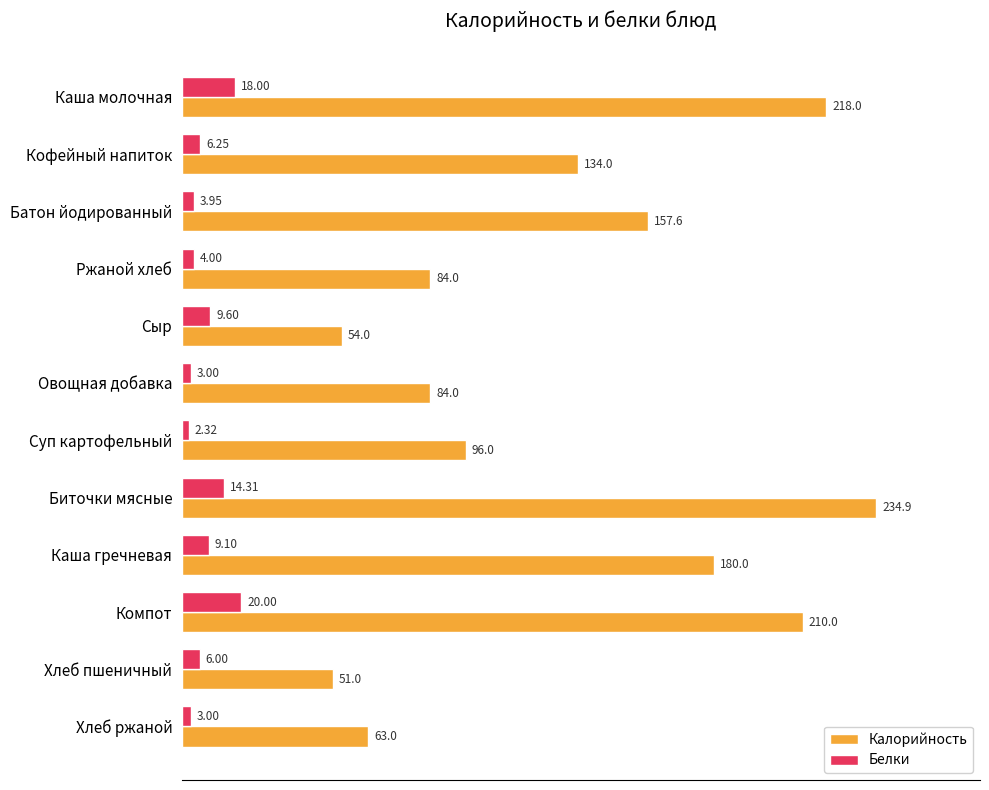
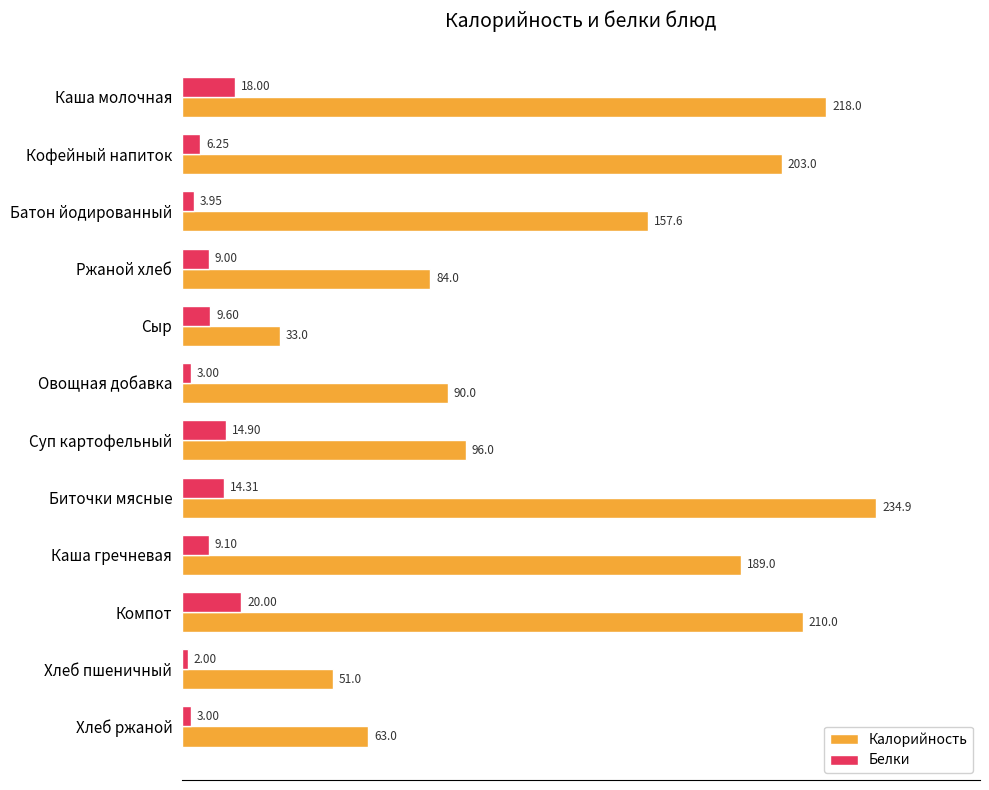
Калорийность, Кофейный напиток: 134.0 -> 203.0
Белки, Ржаной хлеб: 4.00 -> 9.00
Калорийность, Сыр: 54.0 -> 33.0
Калорийность, Овощная добавка: 84.0 -> 90.0
Белки, Суп картофельный: 2.32 -> 14.90
Калорийность, Каша гречневая: 180.0 -> 189.0
Белки, Хлеб пшеничный: 6.00 -> 2.00
